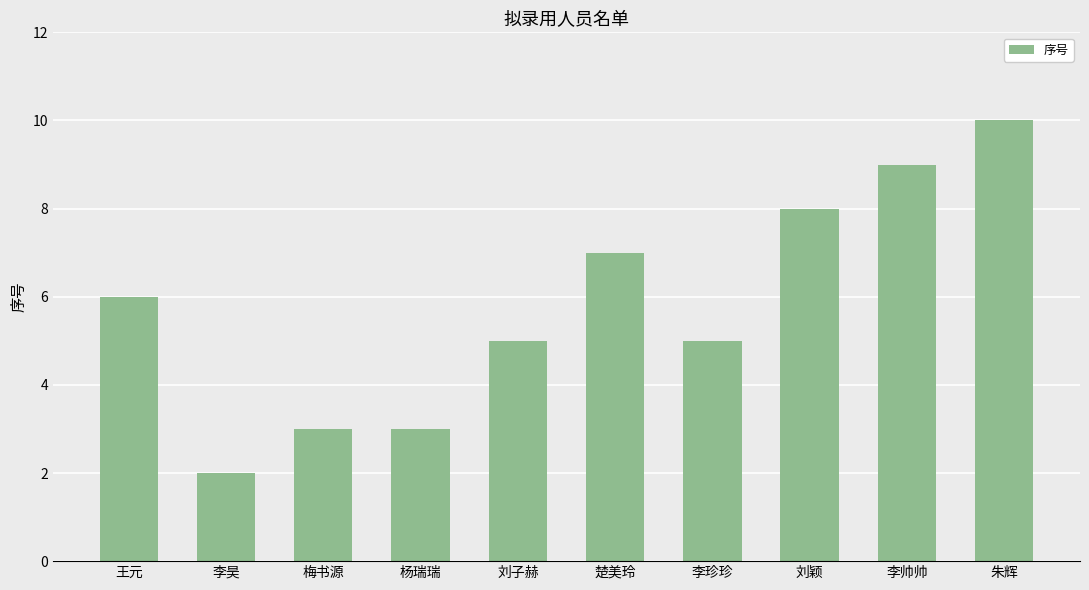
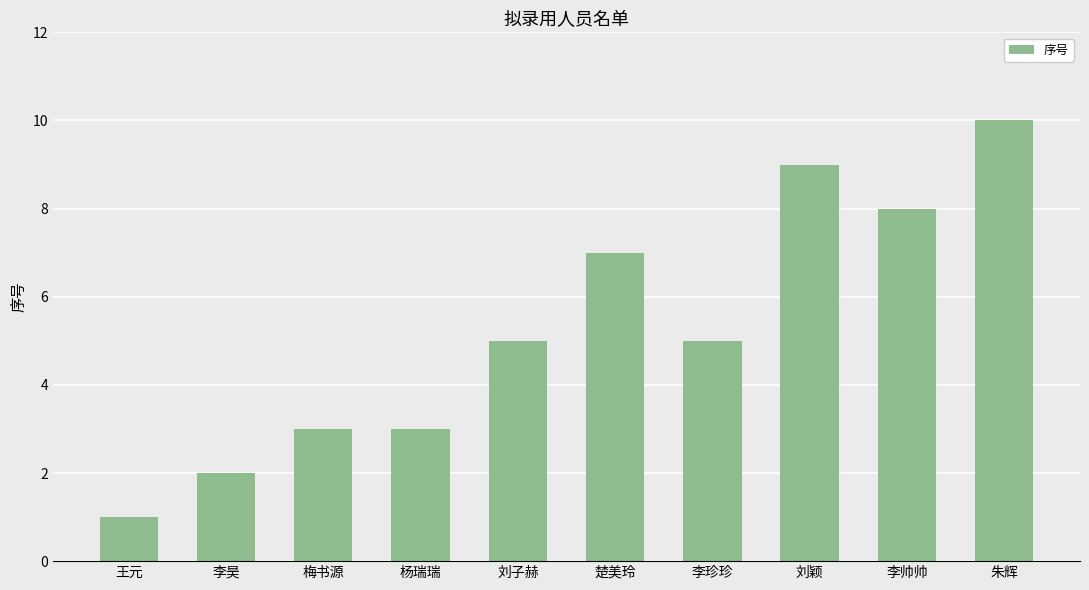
王元: 6 -> 1
刘颖: 8 -> 9
李帅帅: 9 -> 8
